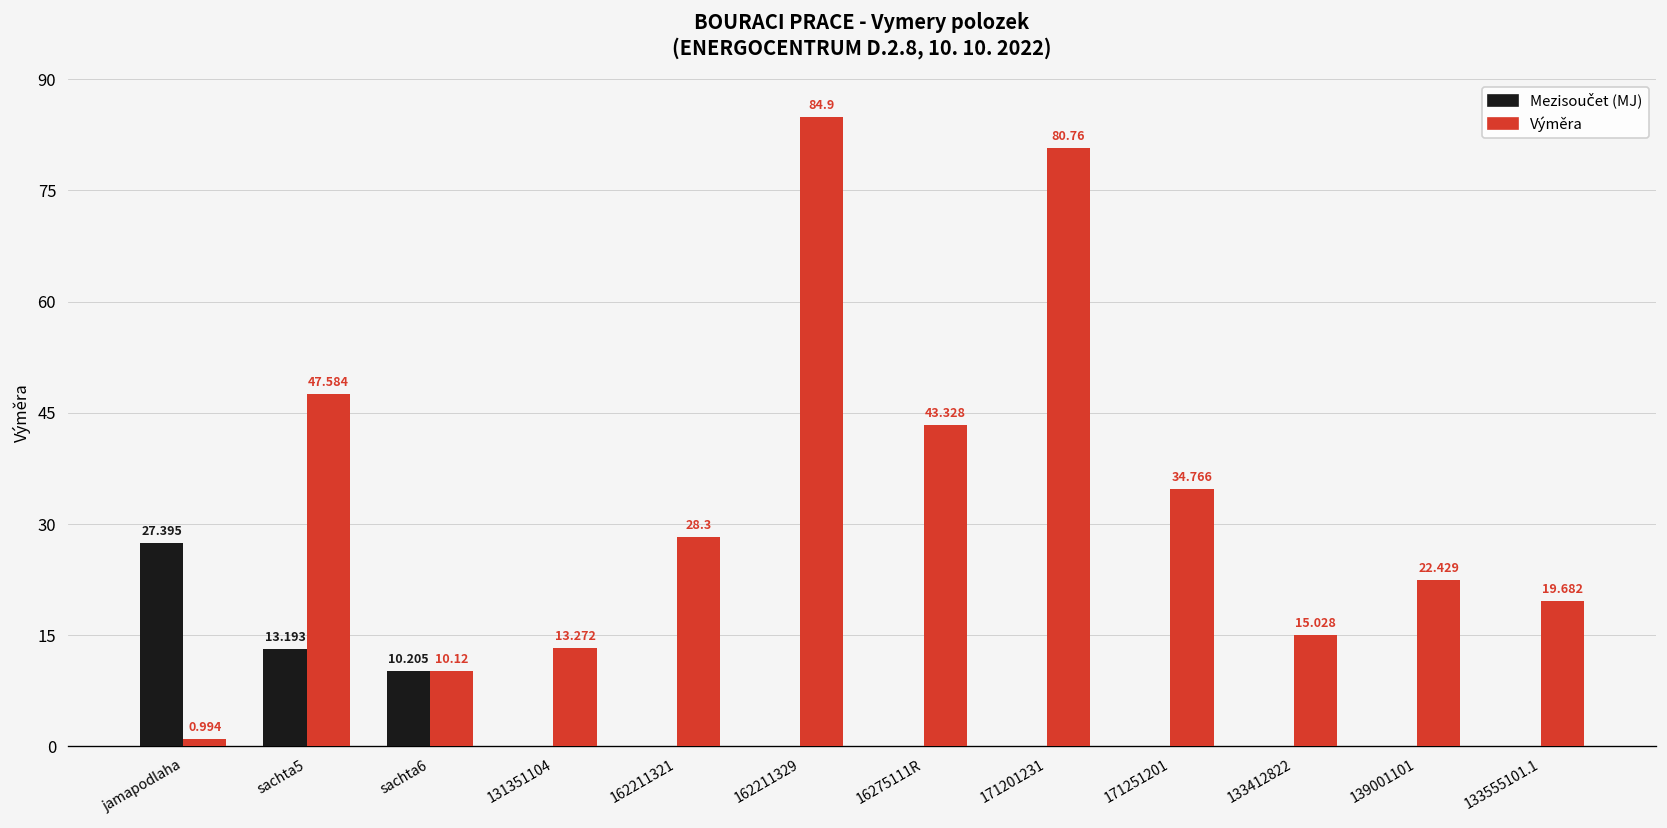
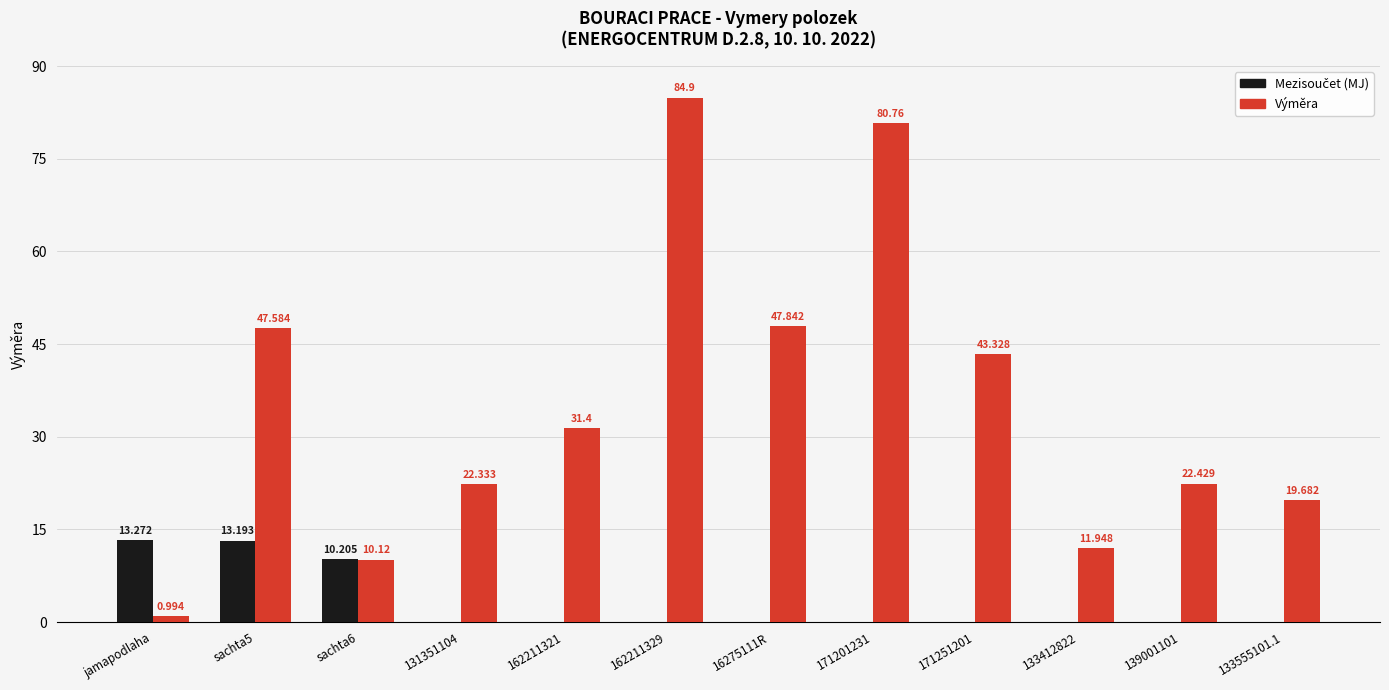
Mezisoučet (MJ), jamapodlaha: 27.395 -> 13.272
Výměra, 131351104: 13.272 -> 22.333
Výměra, 162211321: 28.3 -> 31.4
Výměra, 16275111R: 43.328 -> 47.842
Výměra, 171251201: 34.766 -> 43.328
Výměra, 133412822: 15.028 -> 11.948
